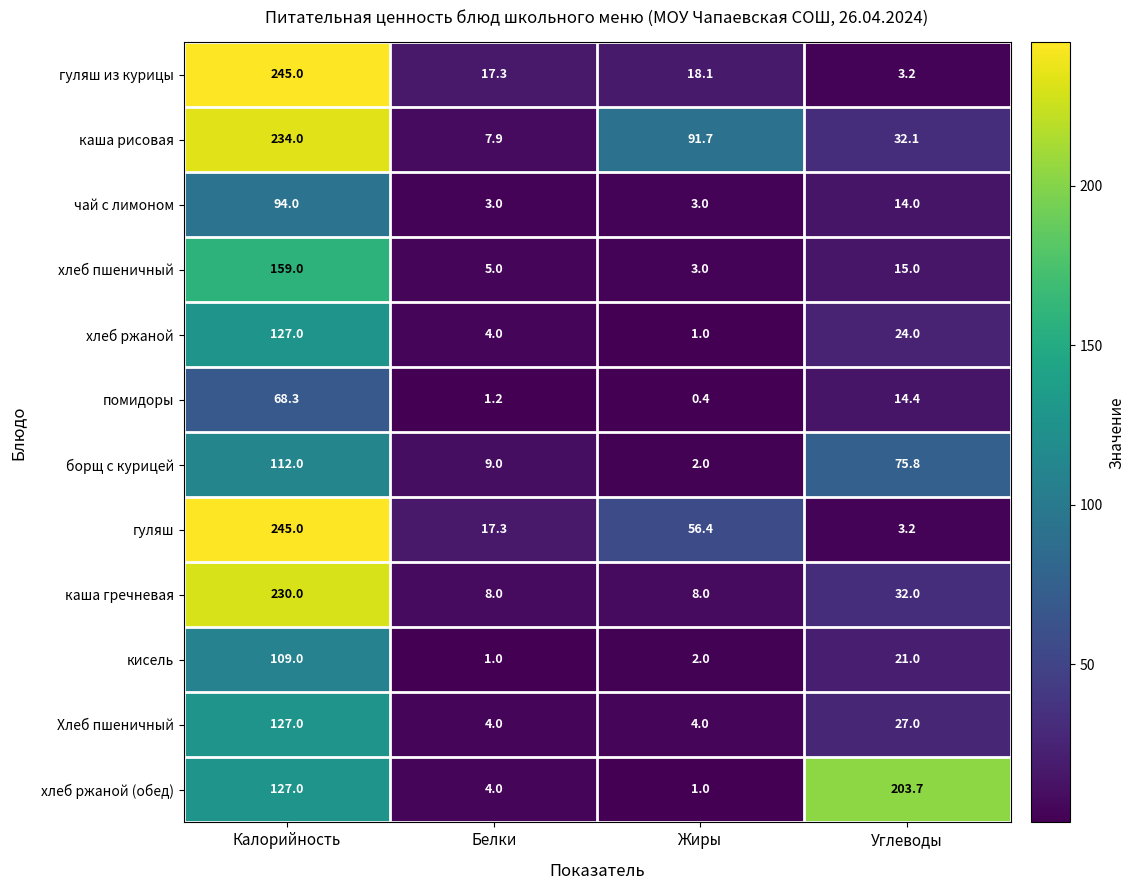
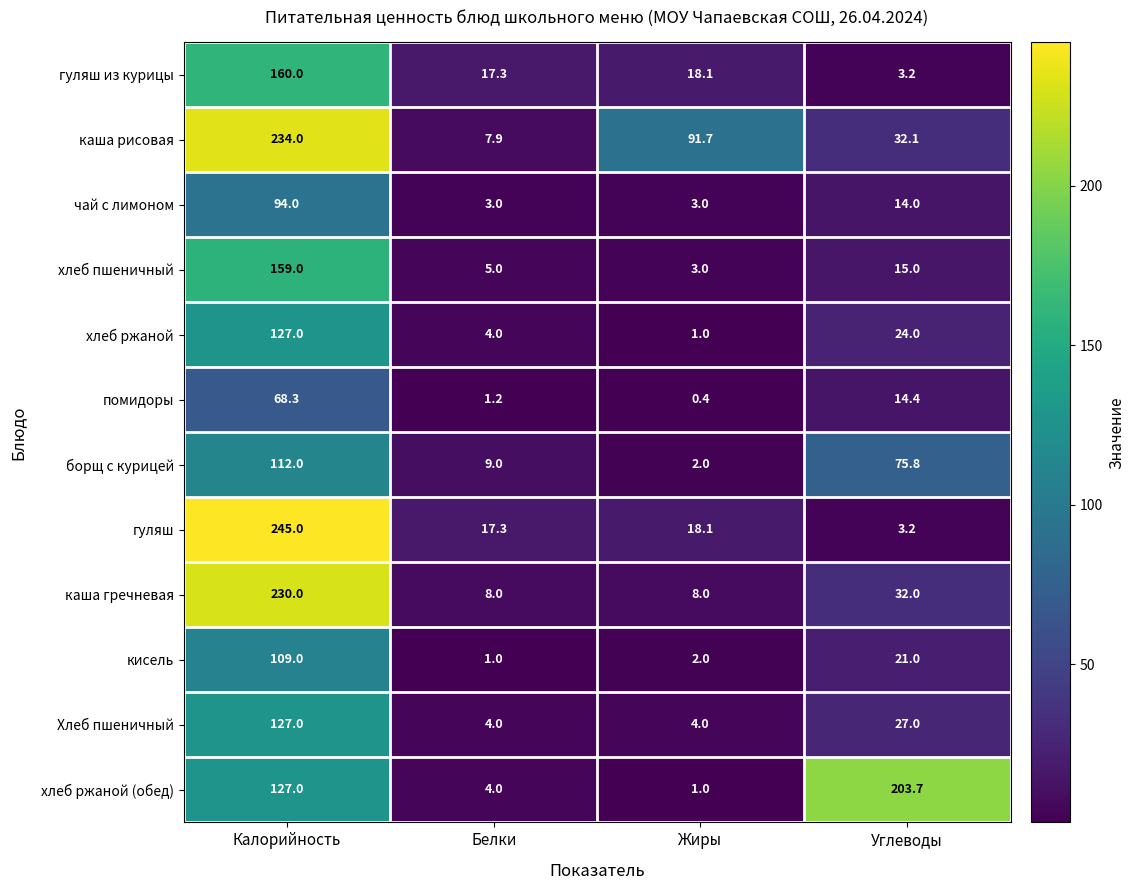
гуляш из курицы, Калорийность: 245.0 -> 160.0
гуляш, Жиры: 56.4 -> 18.1
